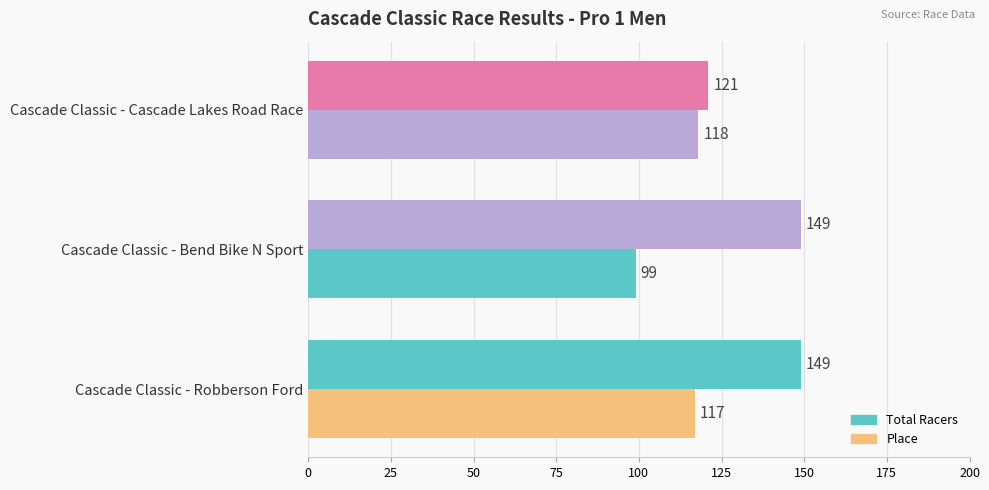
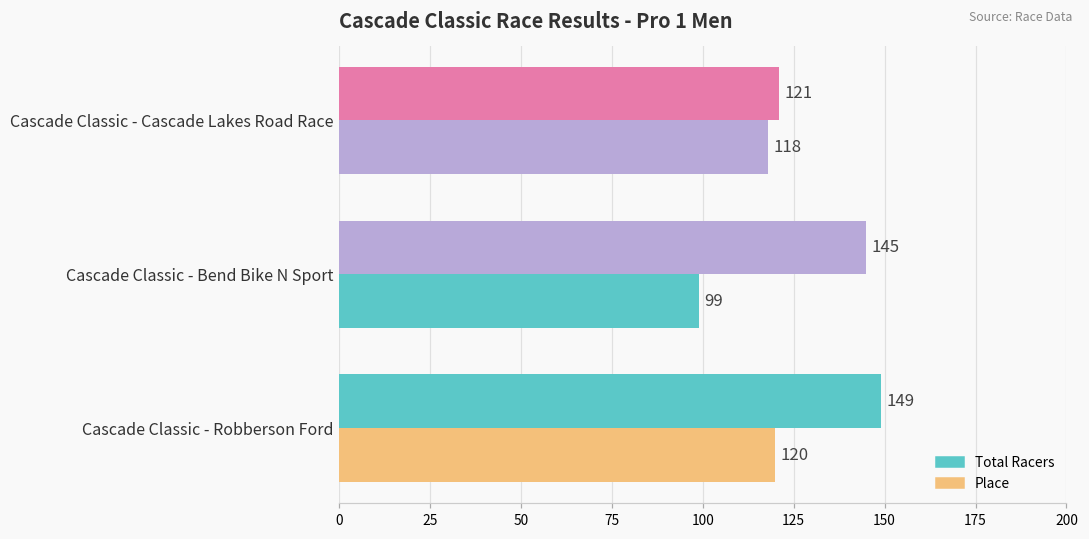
Total Racers, Cascade Classic - Bend Bike N Sport: 149 -> 145
Place, Cascade Classic - Robberson Ford: 117 -> 120
